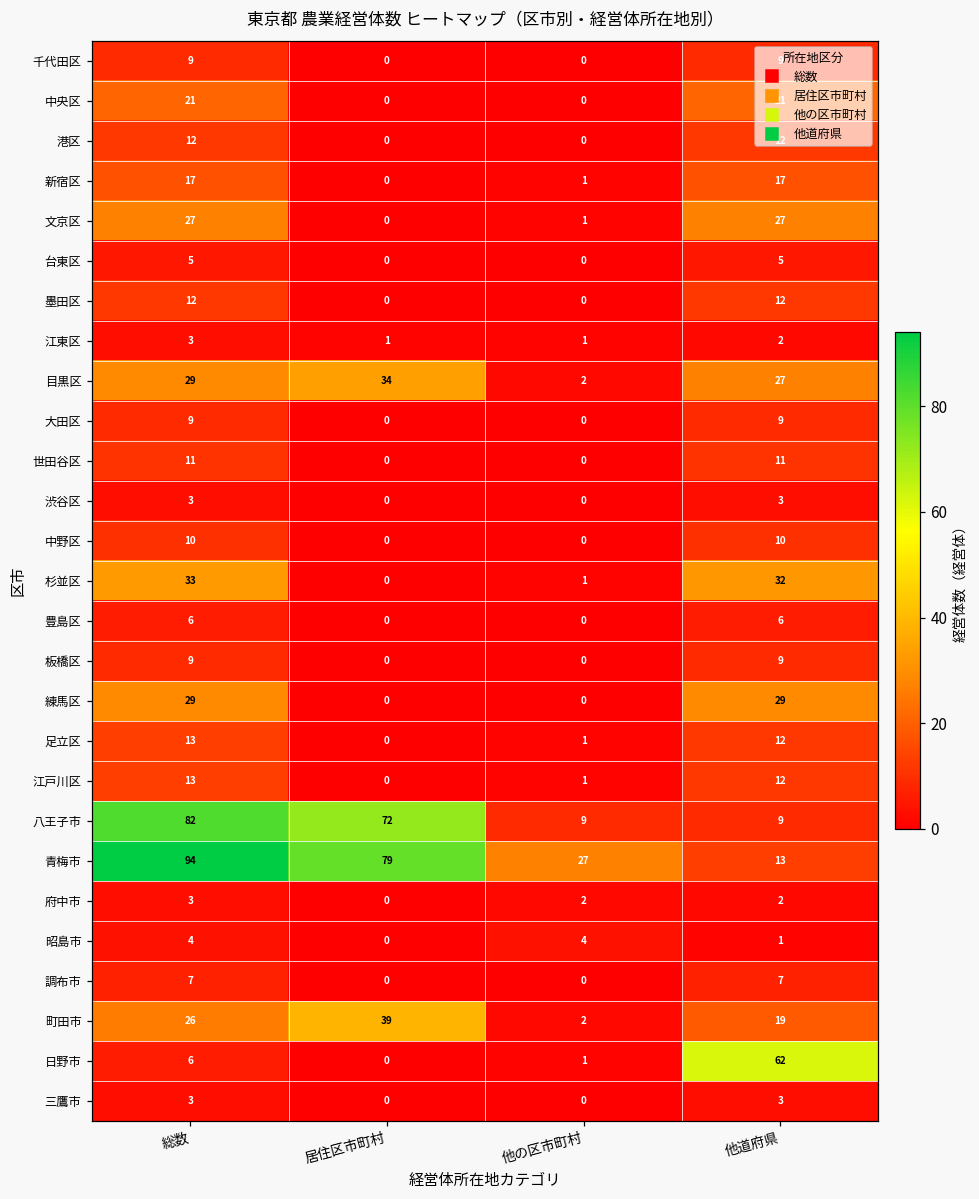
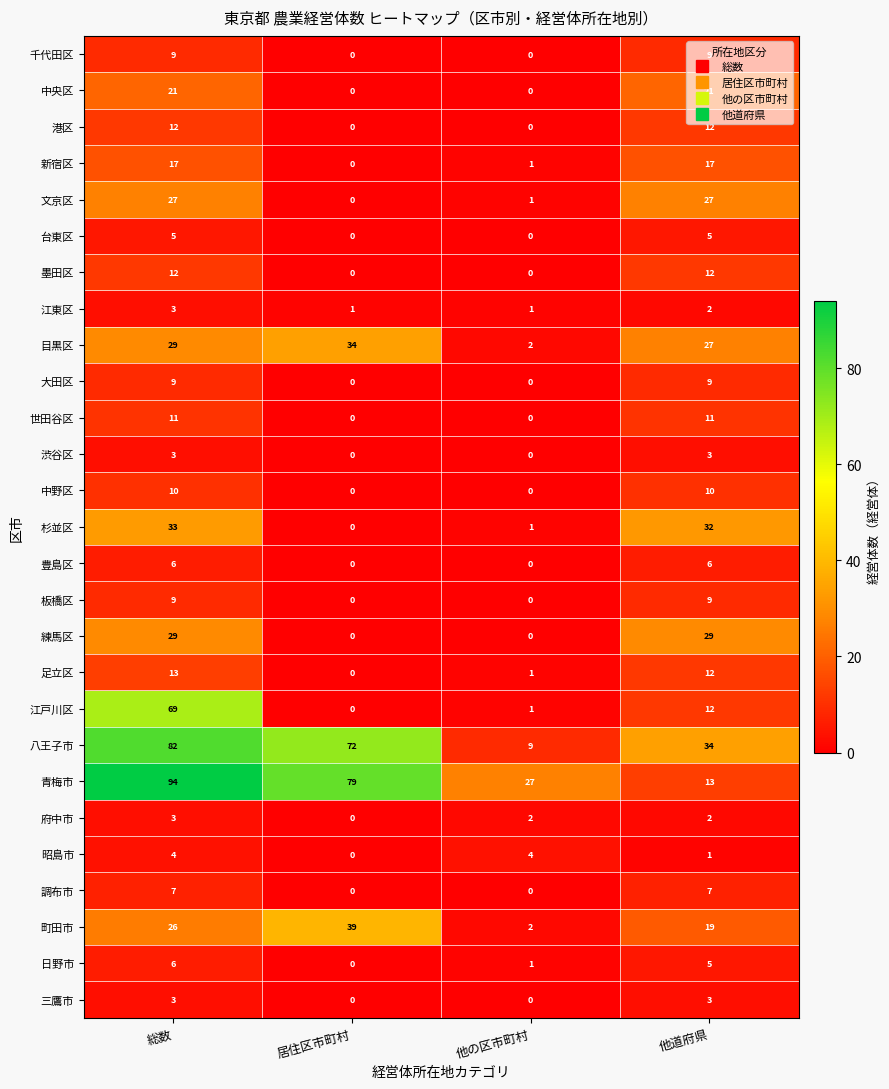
江戸川区, 総数: 13 -> 69
八王子市, 他道府県: 9 -> 34
日野市, 他道府県: 62 -> 5
